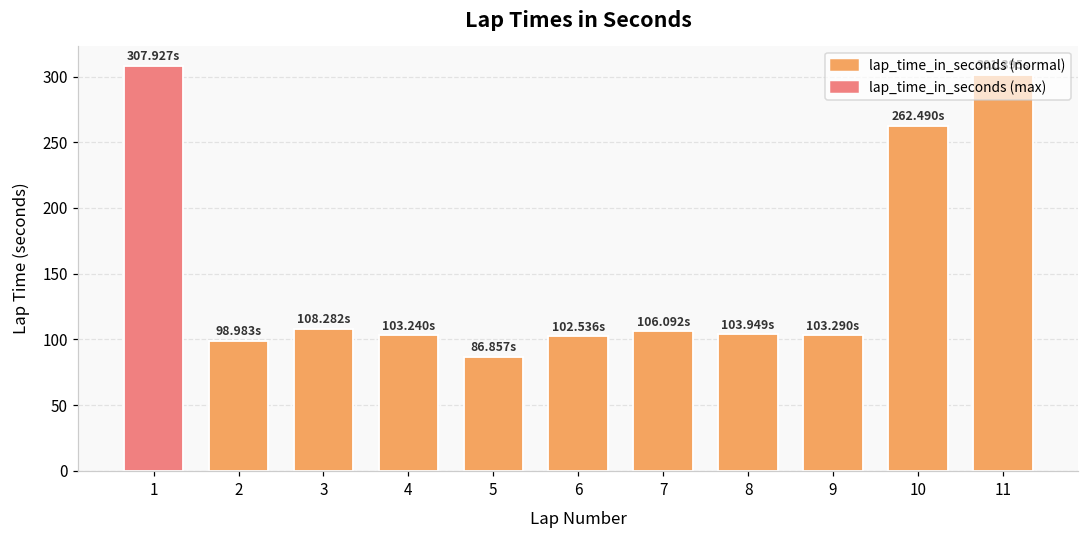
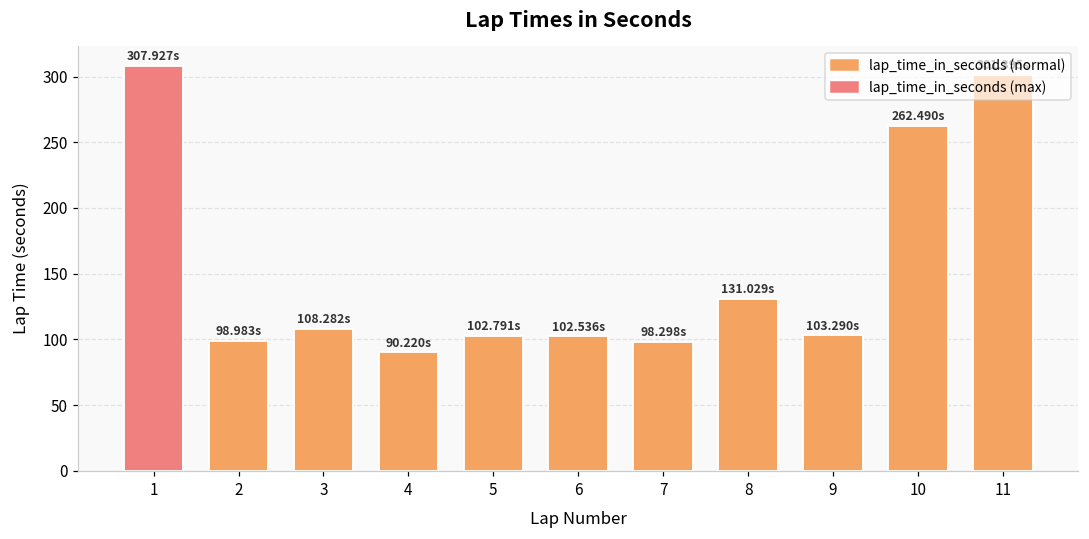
4: 103.240s -> 90.220s
5: 86.857s -> 102.791s
7: 106.092s -> 98.298s
8: 103.949s -> 131.029s
